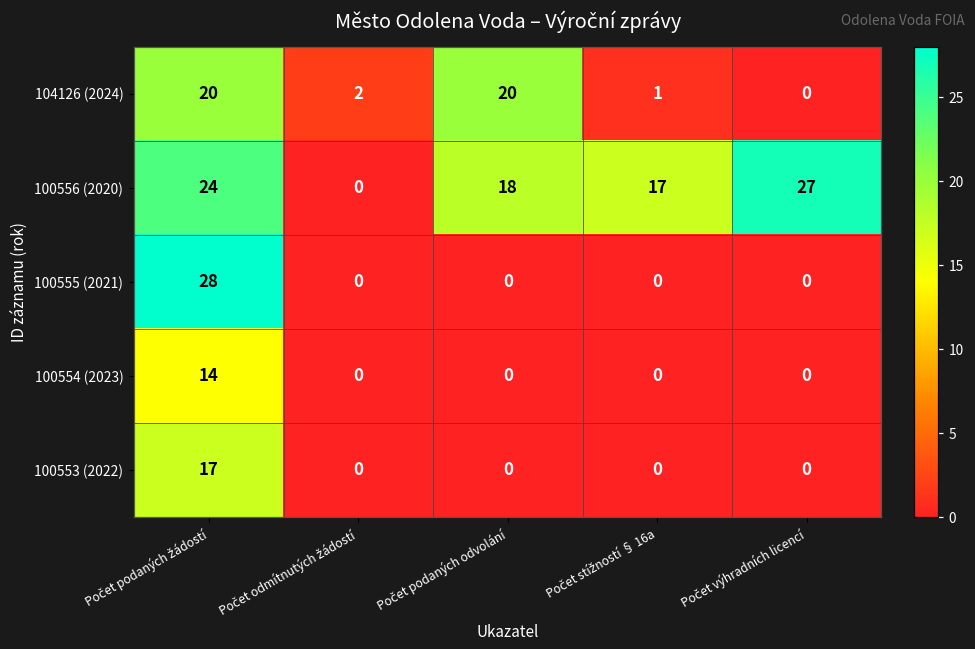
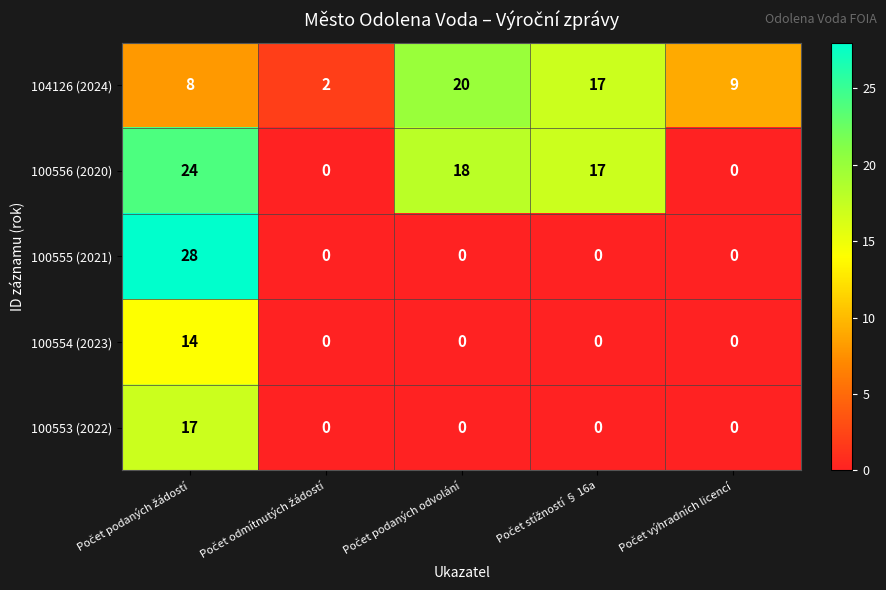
104126 (2024), Počet podaných žádostí: 20 -> 8
104126 (2024), Počet stížností § 16a: 1 -> 17
104126 (2024), Počet výhradních licencí: 0 -> 9
100556 (2020), Počet výhradních licencí: 27 -> 0
